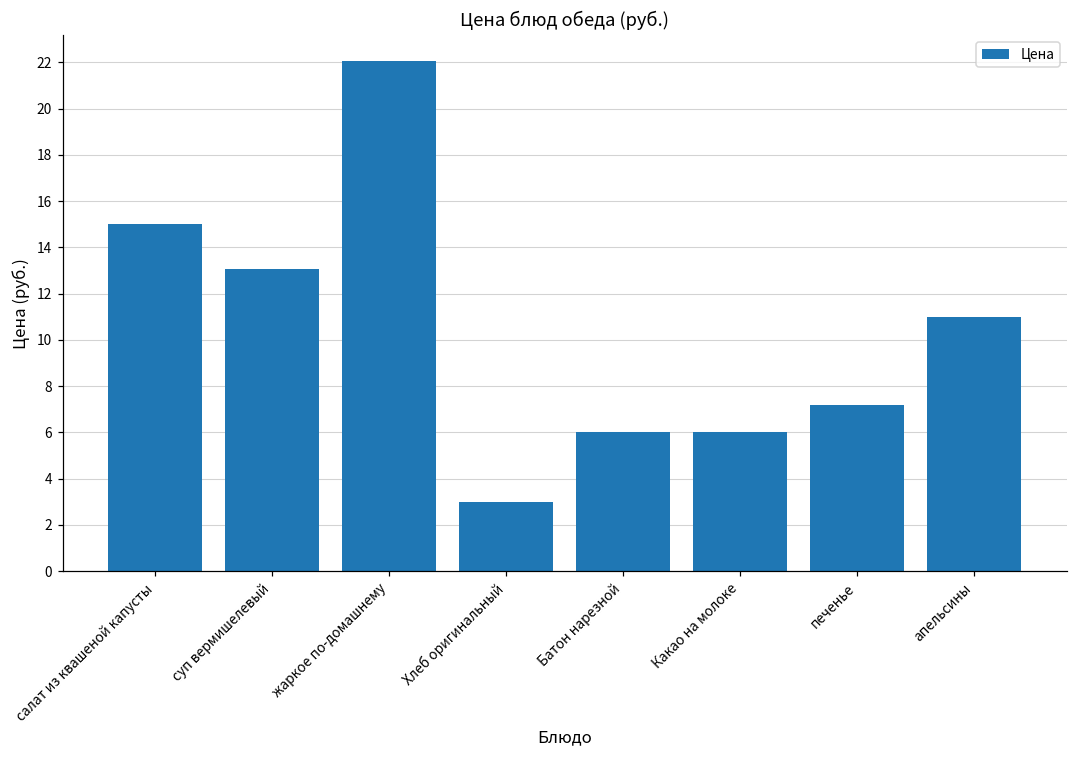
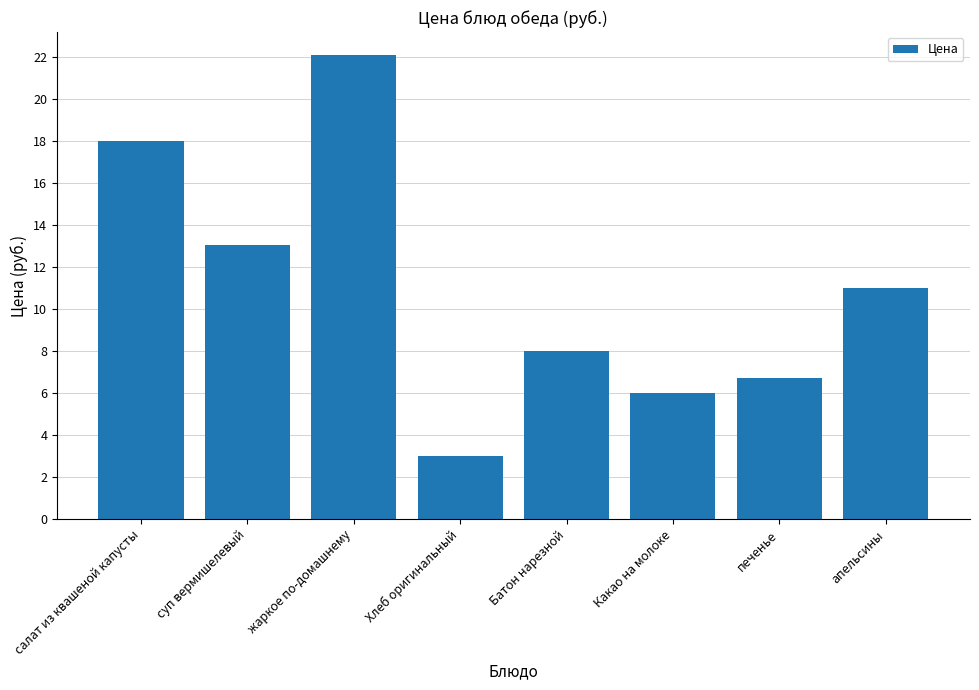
салат из квашеной капусты: 15 -> 18
Батон нарезной: 6 -> 8
печенье: 7.2 -> 6.7
